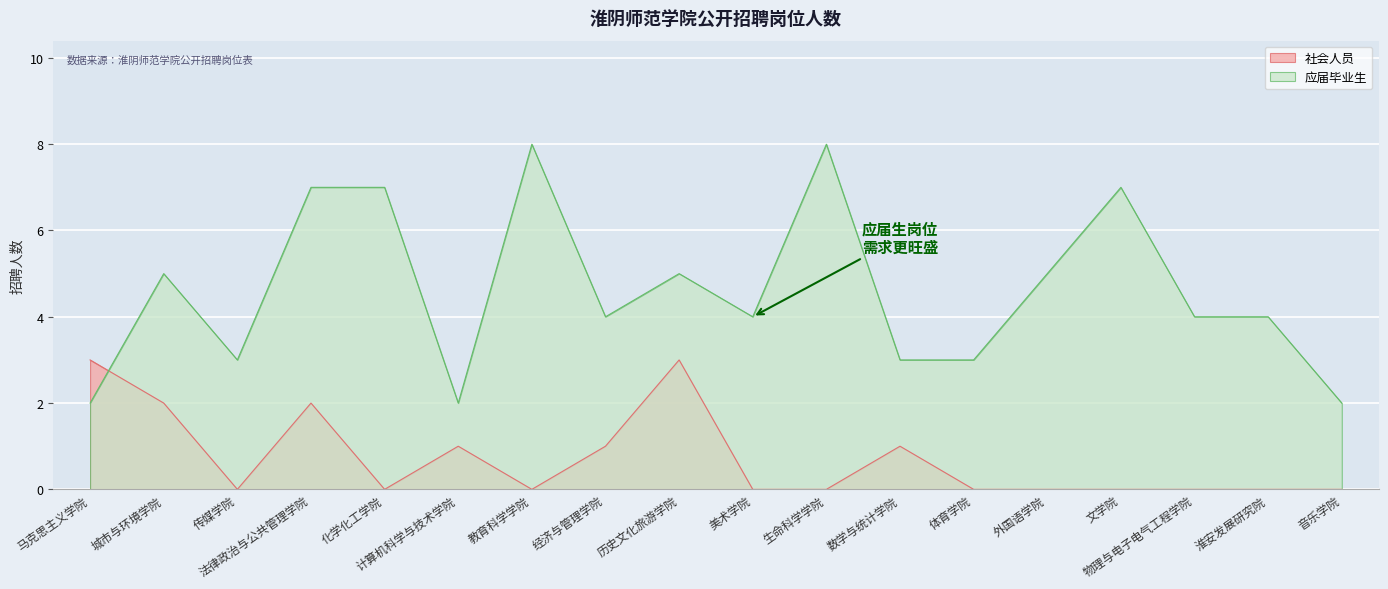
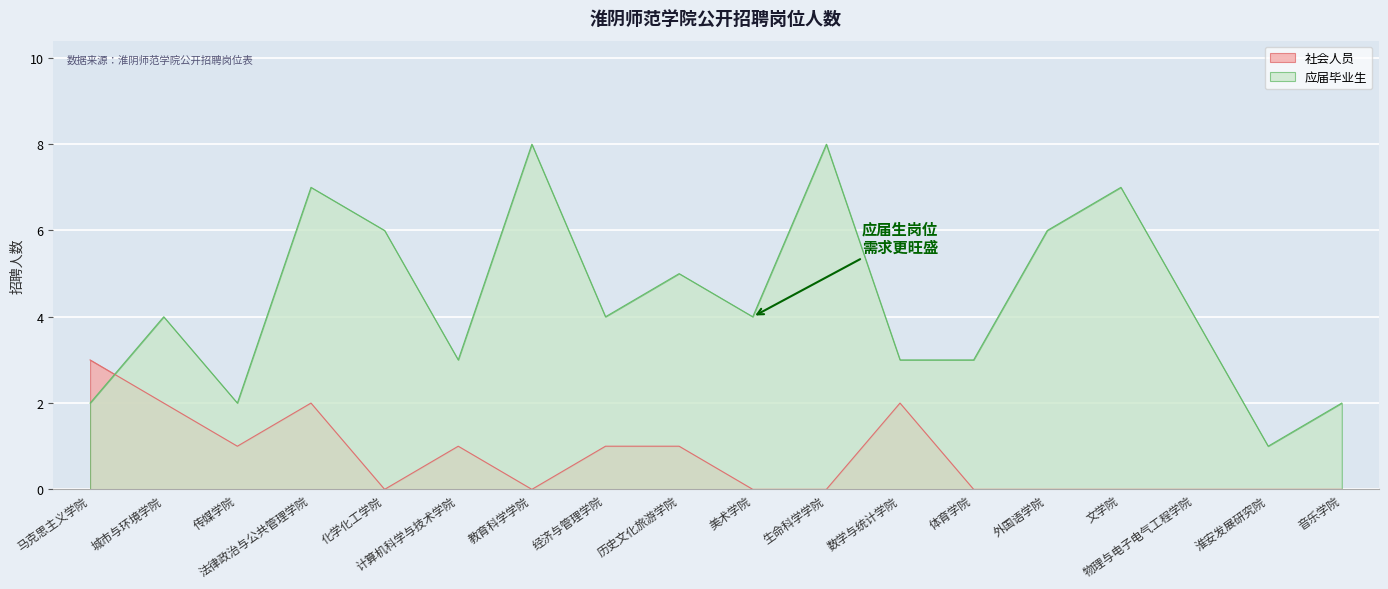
应届毕业生, 城市与环境学院: 5 -> 4
社会人员, 传媒学院: 0 -> 1
应届毕业生, 传媒学院: 3 -> 2
应届毕业生, 化学化工学院: 7 -> 6
应届毕业生, 计算机科学与技术学院: 2 -> 3
社会人员, 历史文化旅游学院: 3 -> 1
社会人员, 数学与统计学院: 1 -> 2
应届毕业生, 外国语学院: 5 -> 6
应届毕业生, 淮安发展研究院: 4 -> 1
